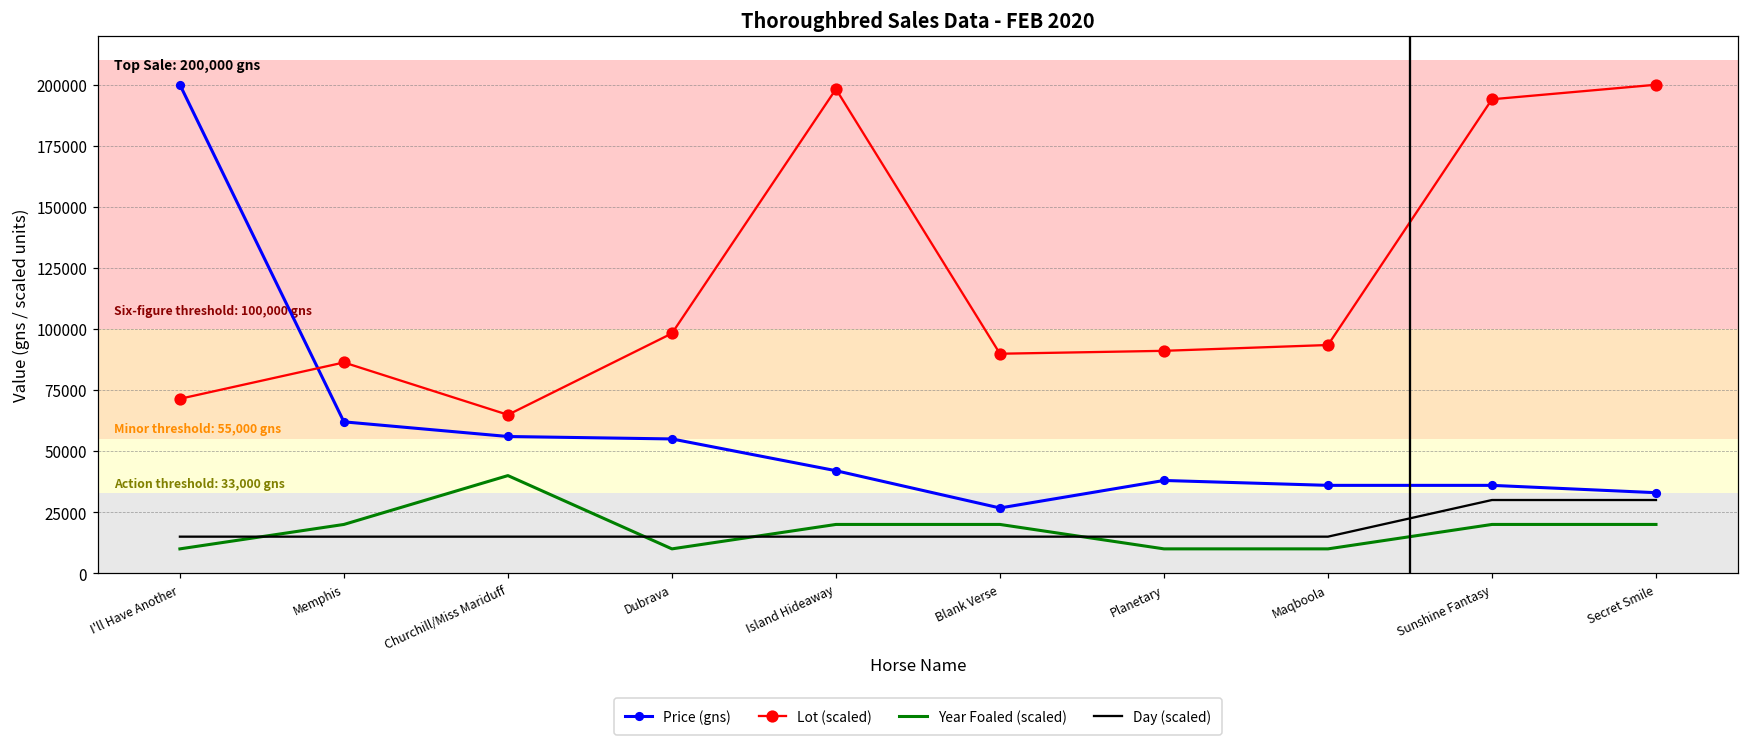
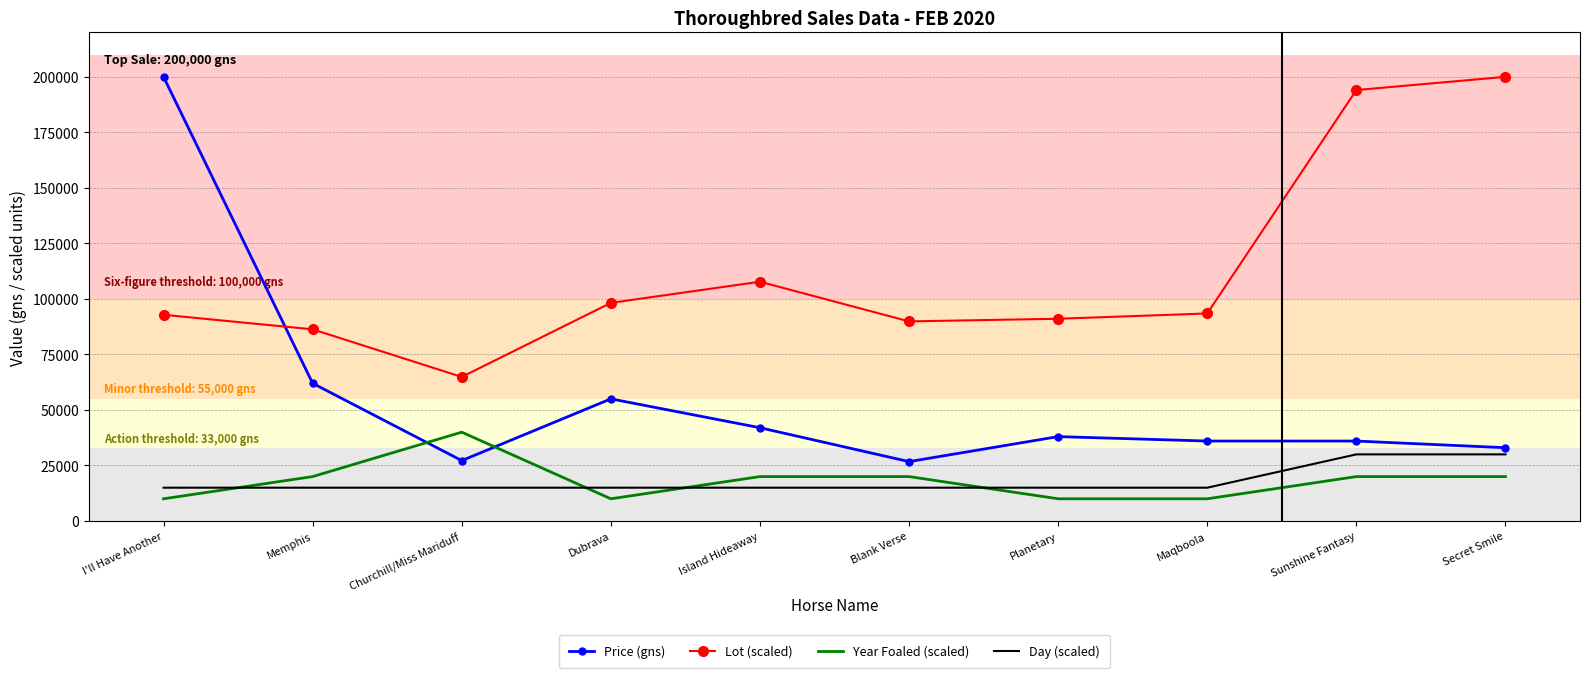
Lot (scaled), I'll Have Another: 71000 -> 93000
Price (gns), Churchill/Miss Mariduff: 56000 -> 27000
Lot (scaled), Island Hideaway: 198000 -> 108000
